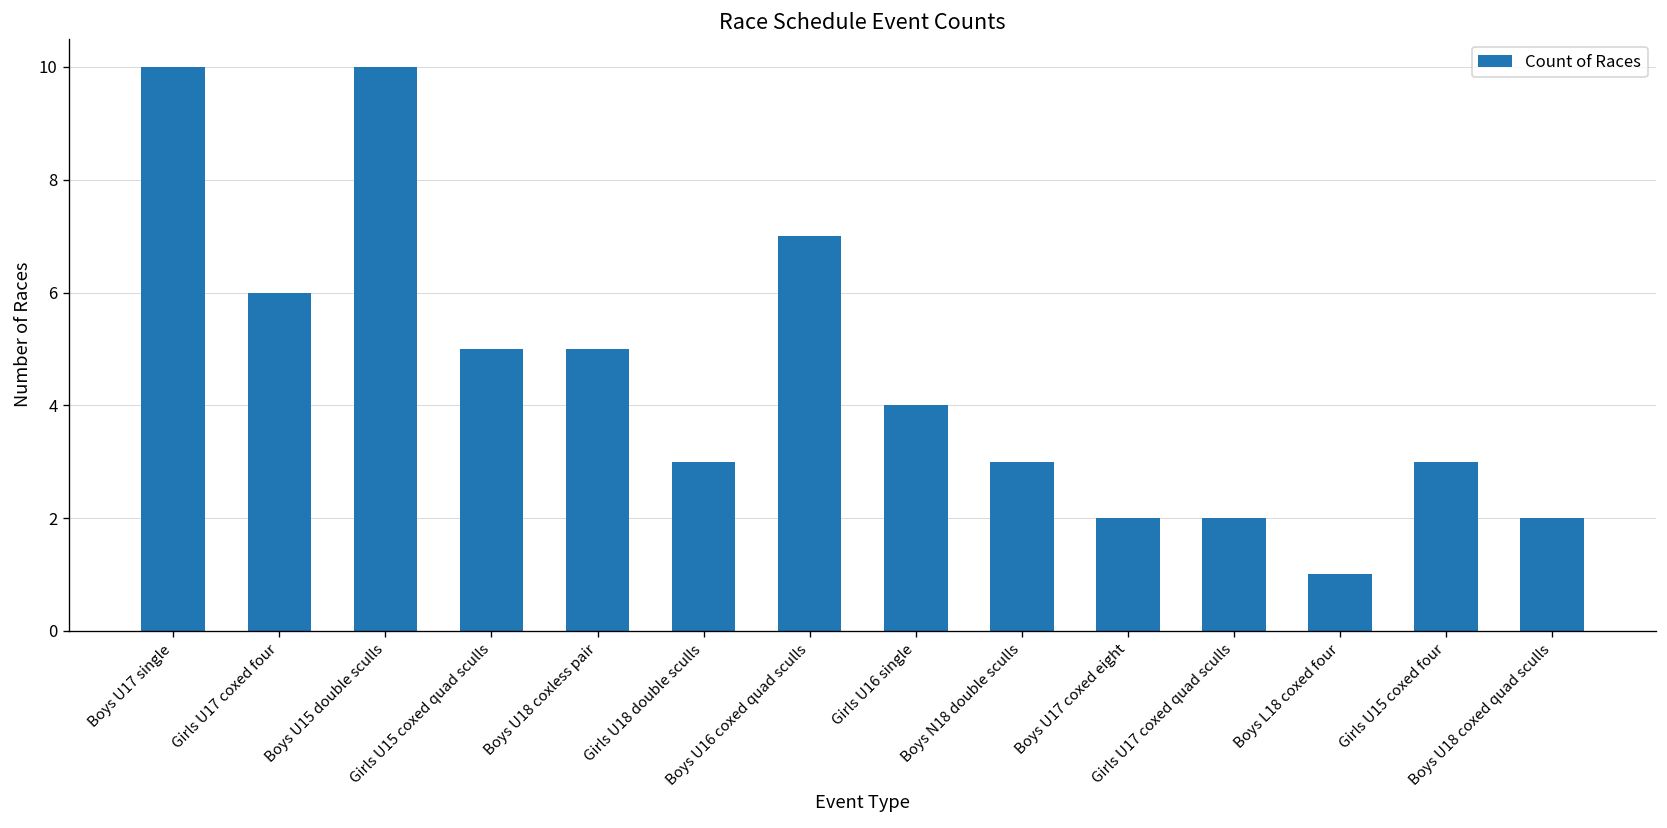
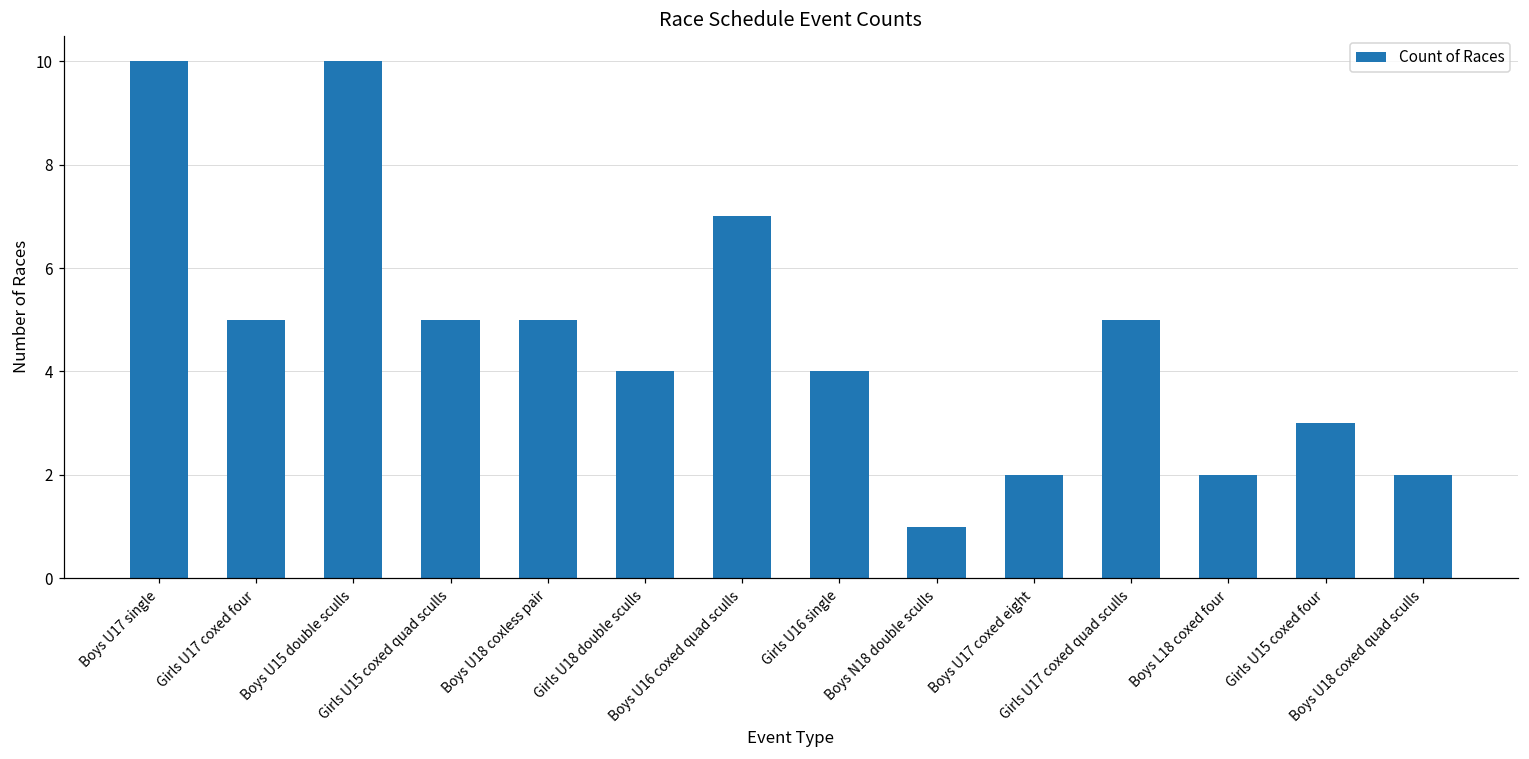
Girls U17 coxed four: 6 -> 5
Girls U18 double sculls: 3 -> 4
Boys N18 double sculls: 3 -> 1
Girls U17 coxed quad sculls: 2 -> 5
Boys L18 coxed four: 1 -> 2
